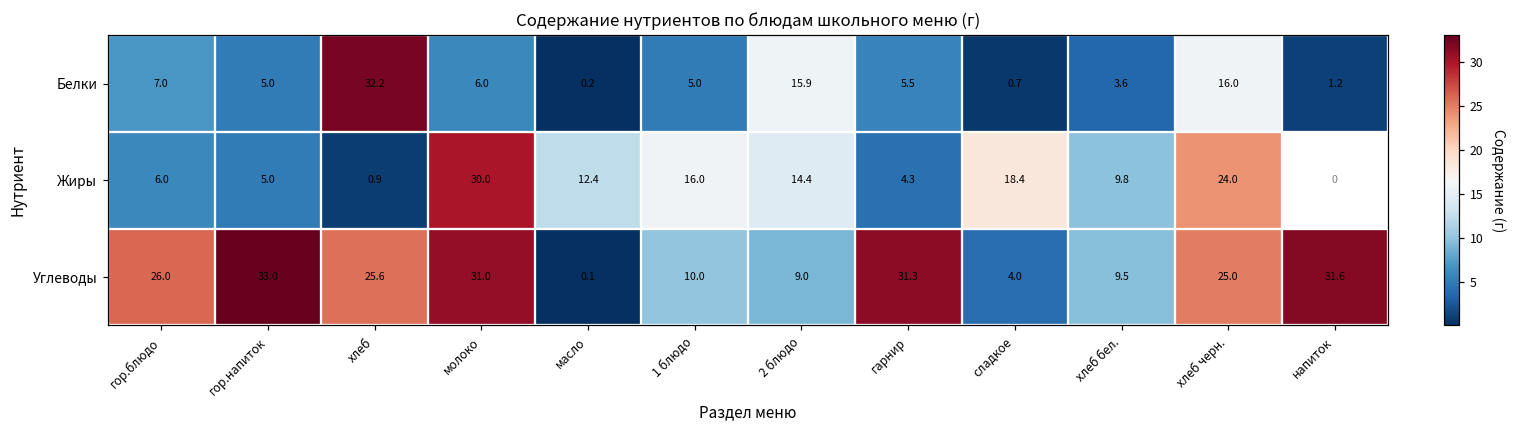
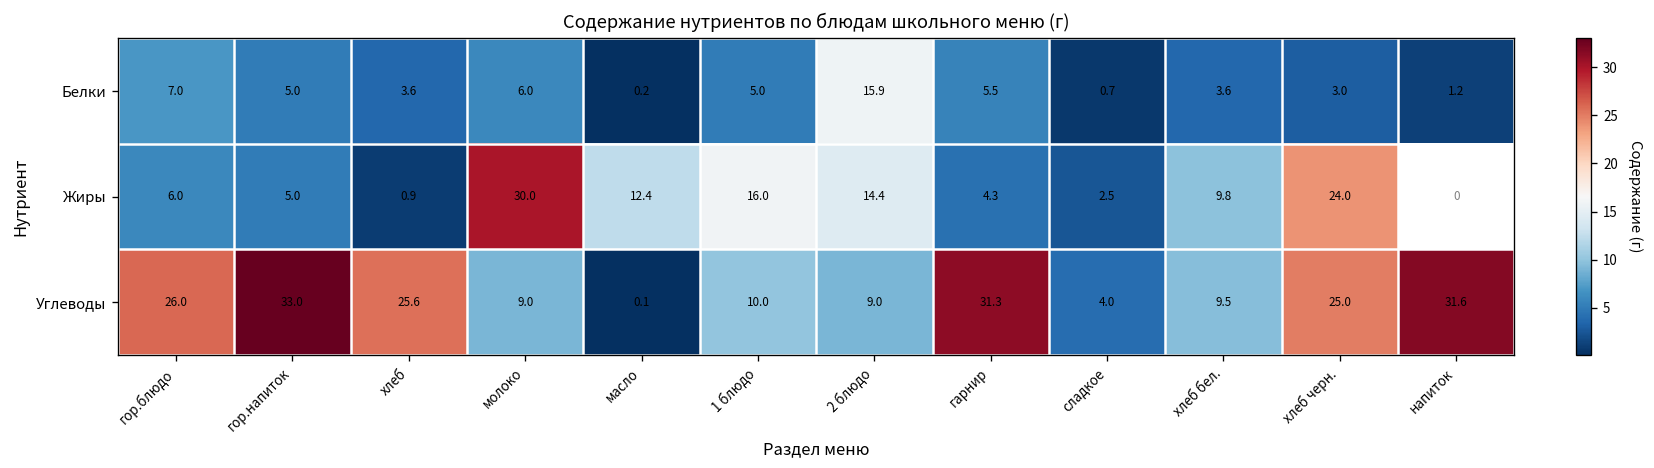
Белки, хлеб: 32.2 -> 3.6
Белки, хлеб черн.: 16.0 -> 3.0
Жиры, сладкое: 18.4 -> 2.5
Углеводы, молоко: 31.0 -> 9.0
